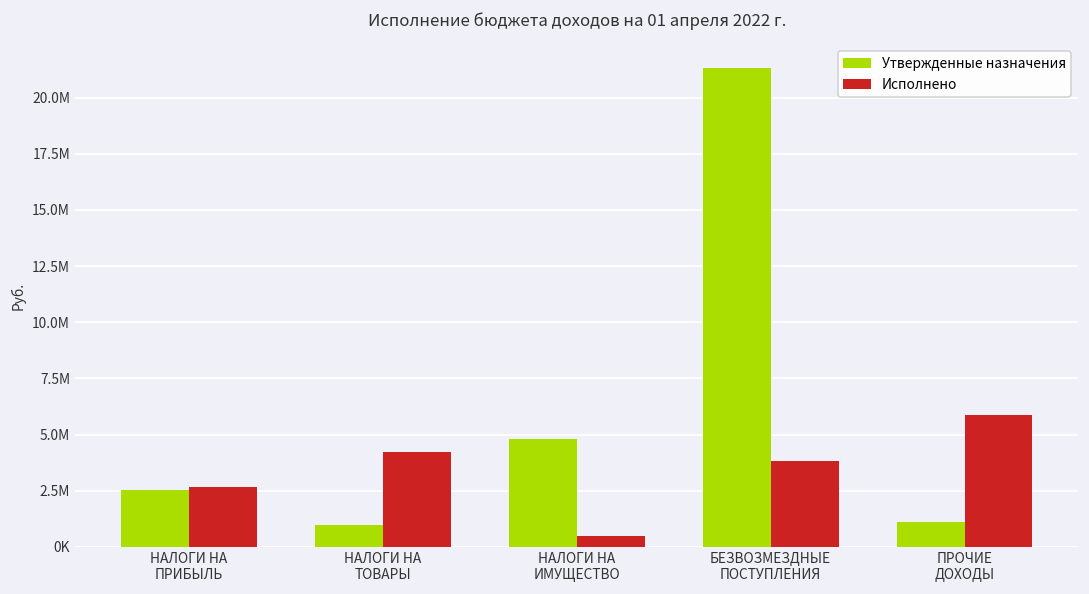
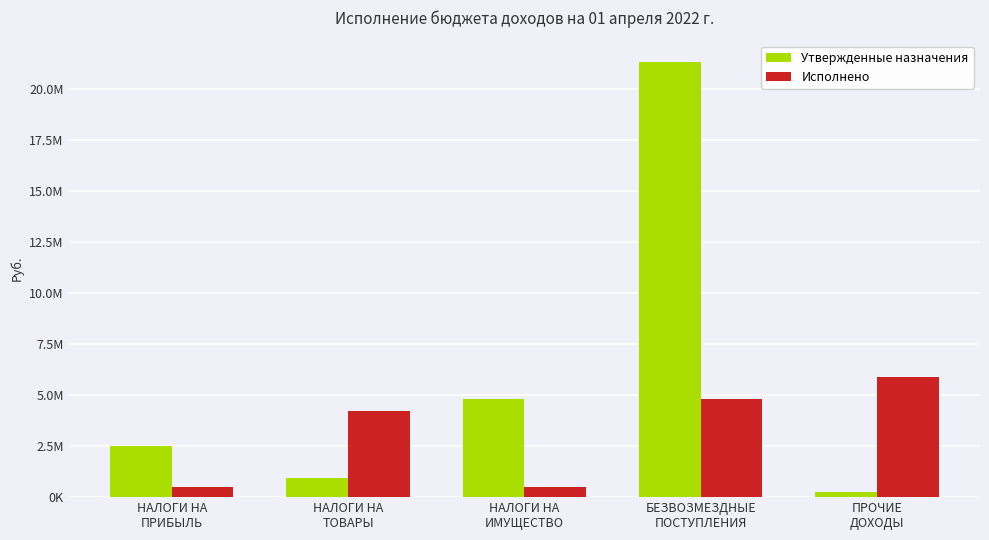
Исполнено, НАЛОГИ НА ПРИБЫЛЬ: 2700000 -> 500000
Исполнено, БЕЗВОЗМЕЗДНЫЕ ПОСТУПЛЕНИЯ: 3800000 -> 4800000
Утвержденные назначения, ПРОЧИЕ ДОХОДЫ: 1100000 -> 200000
